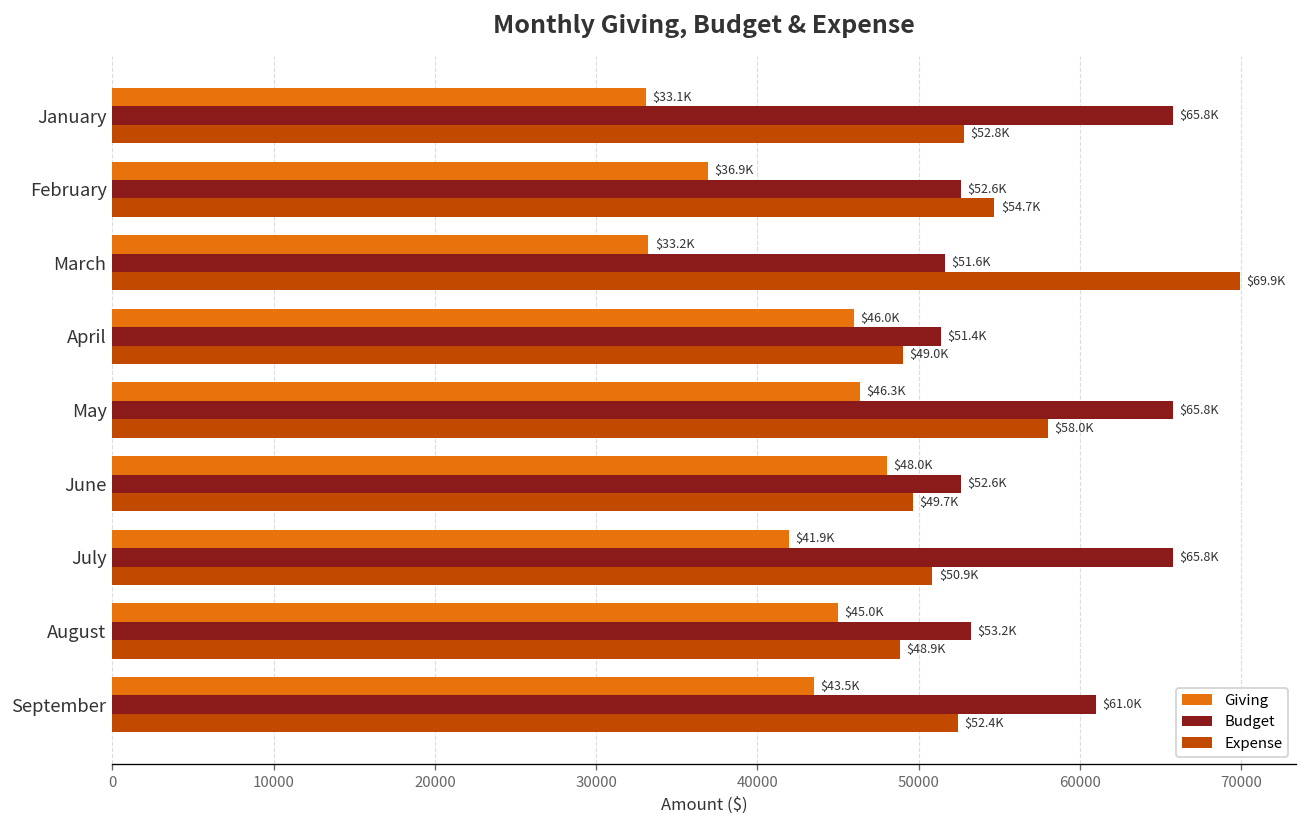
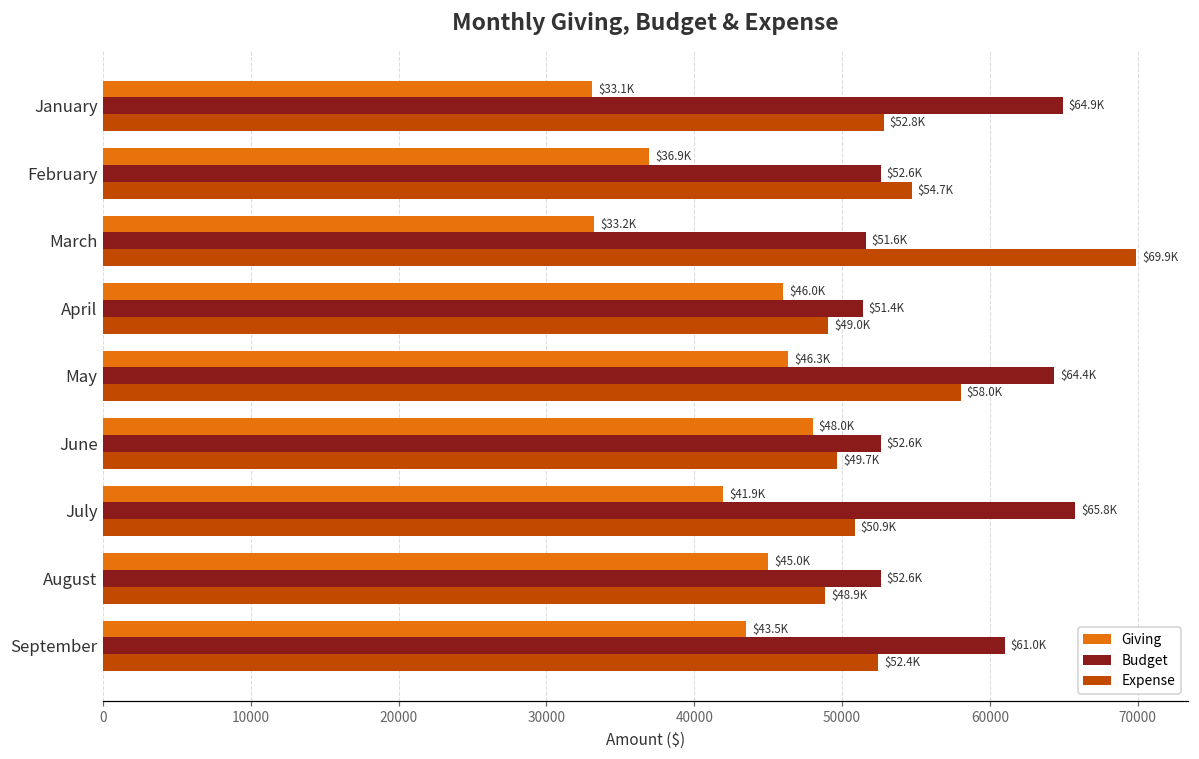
Budget, January: $65.8K -> $64.9K
Budget, May: $65.8K -> $64.4K
Budget, August: $53.2K -> $52.6K
